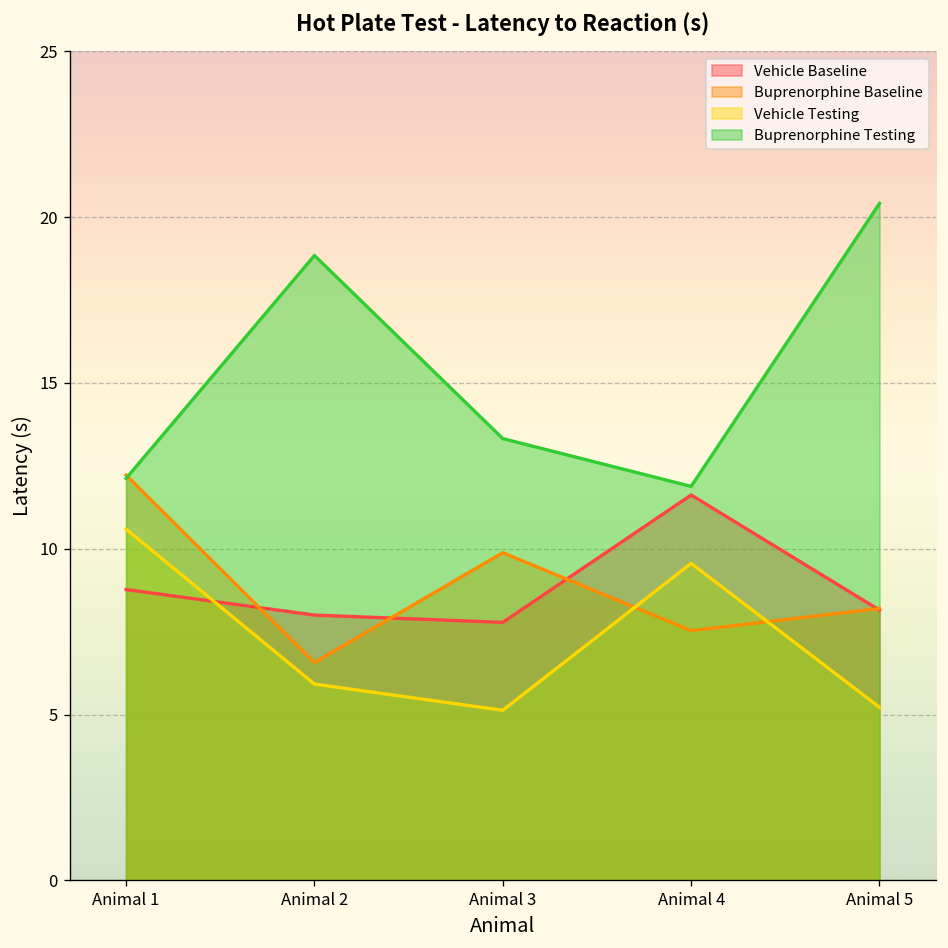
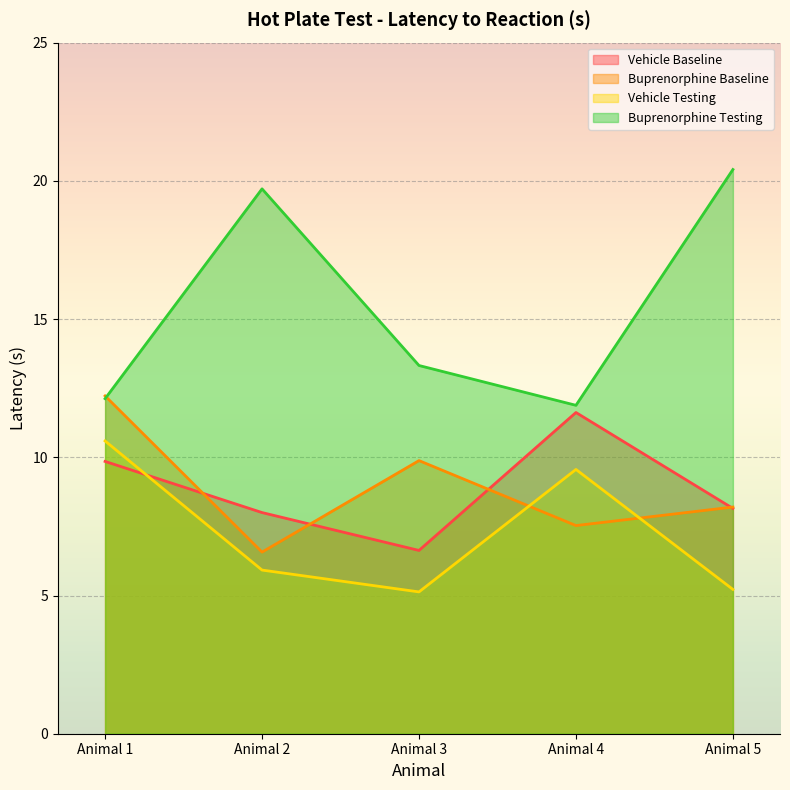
Vehicle Baseline, Animal 1: 8.8 -> 9.9
Buprenorphine Testing, Animal 2: 18.8 -> 19.7
Vehicle Baseline, Animal 3: 7.8 -> 6.6
